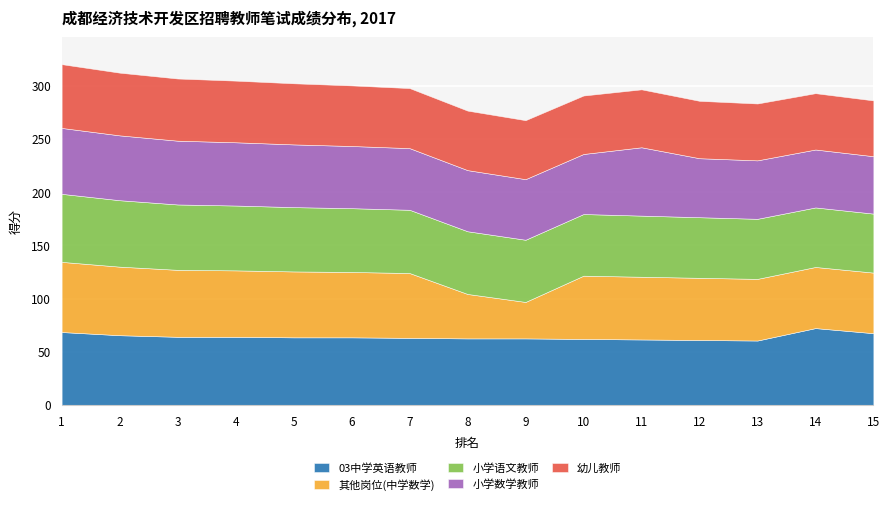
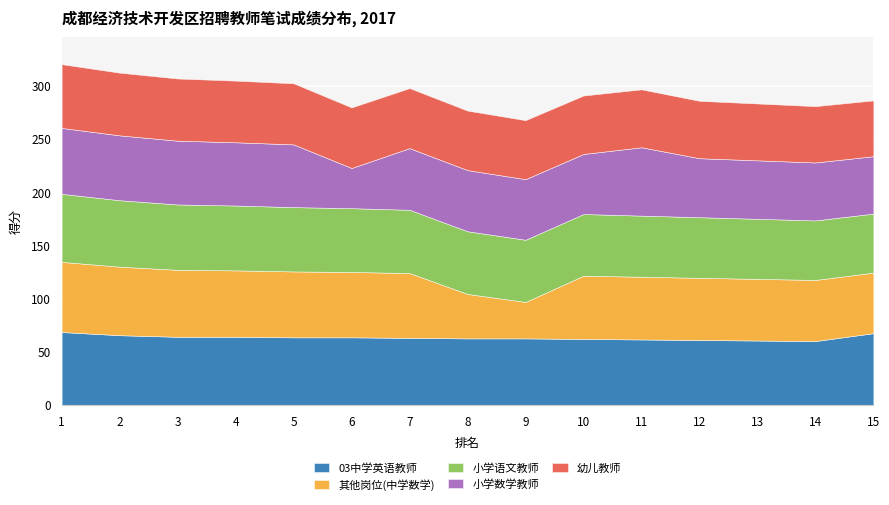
小学数学教师, 6: 59 -> 38
03中学英语教师, 14: 72 -> 60
